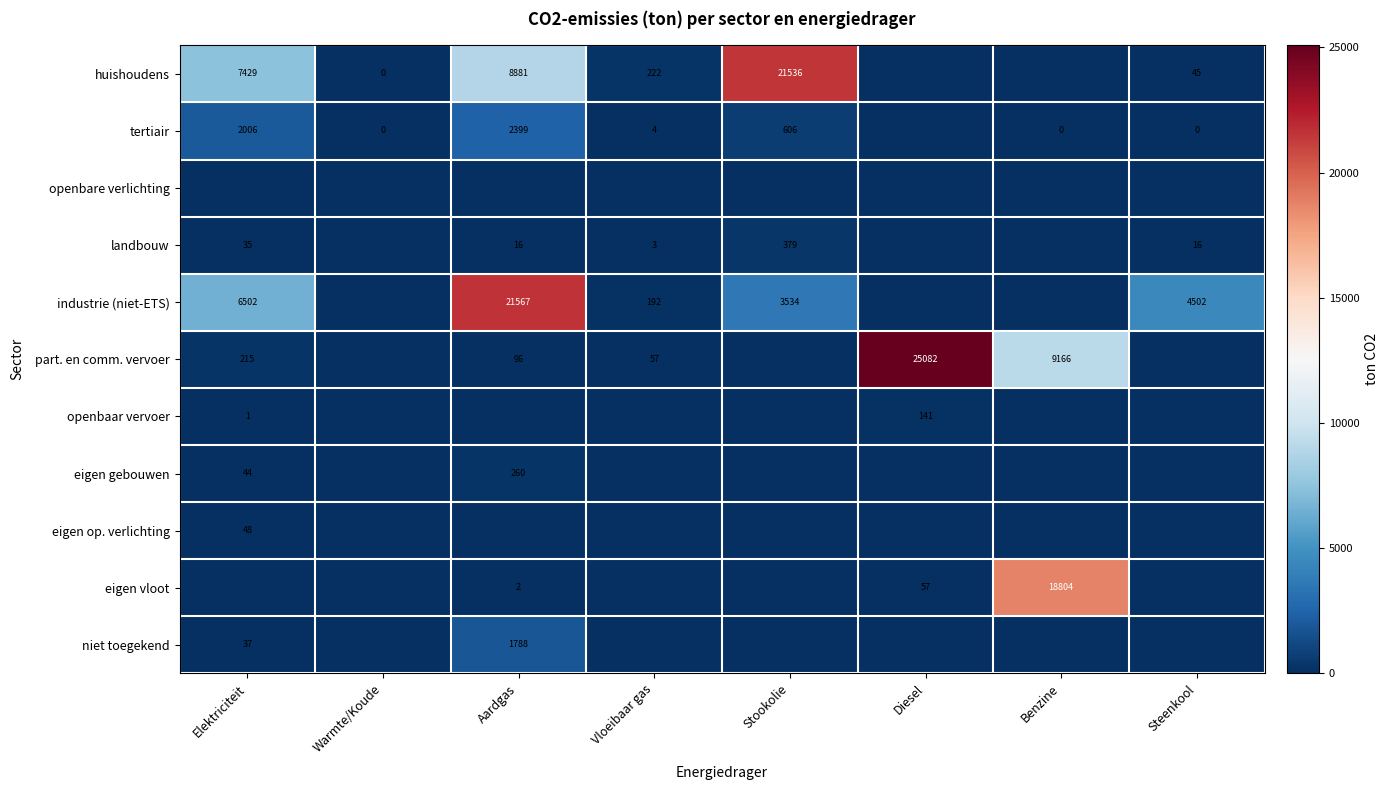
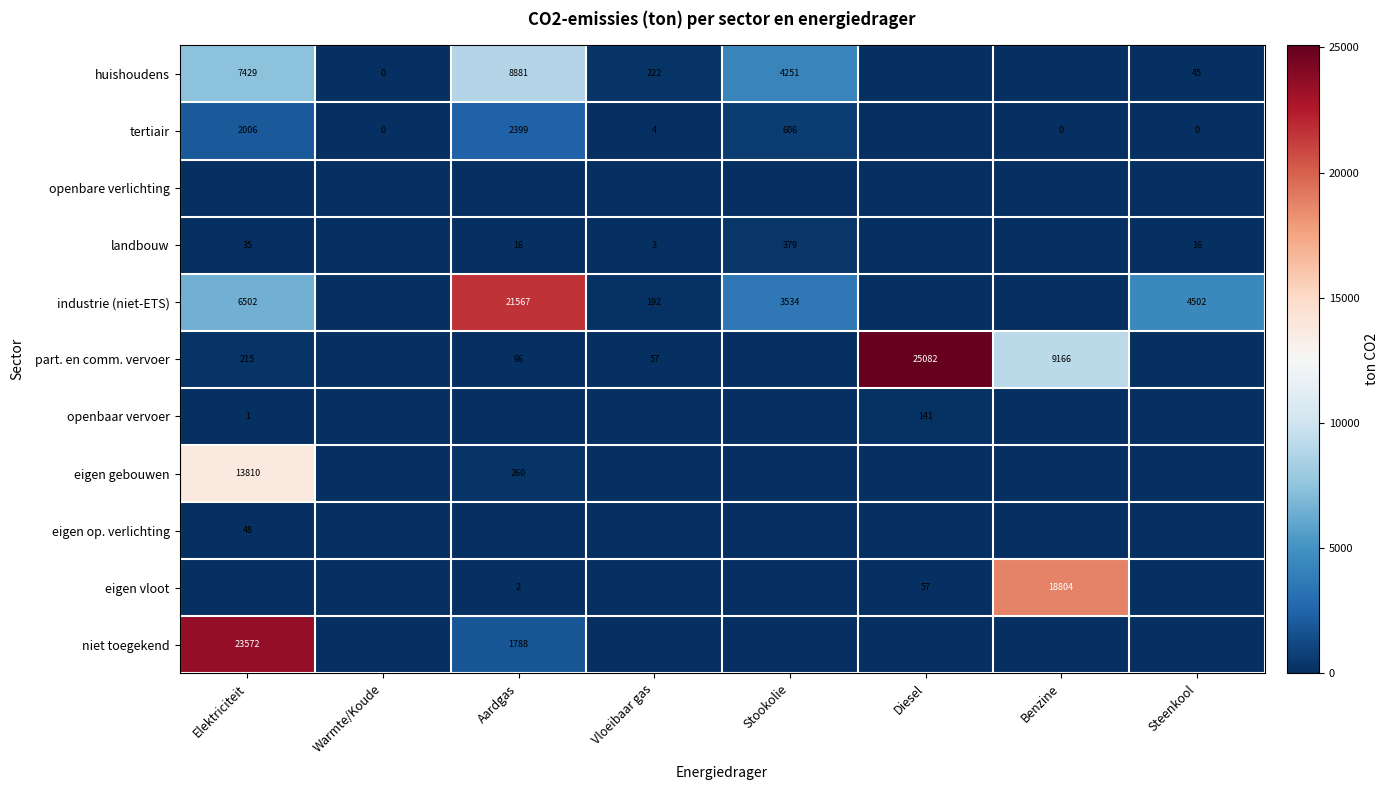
huishoudens, Stookolie: 21536 -> 4251
eigen gebouwen, Elektriciteit: 44 -> 13810
niet toegekend, Elektriciteit: 37 -> 23572
